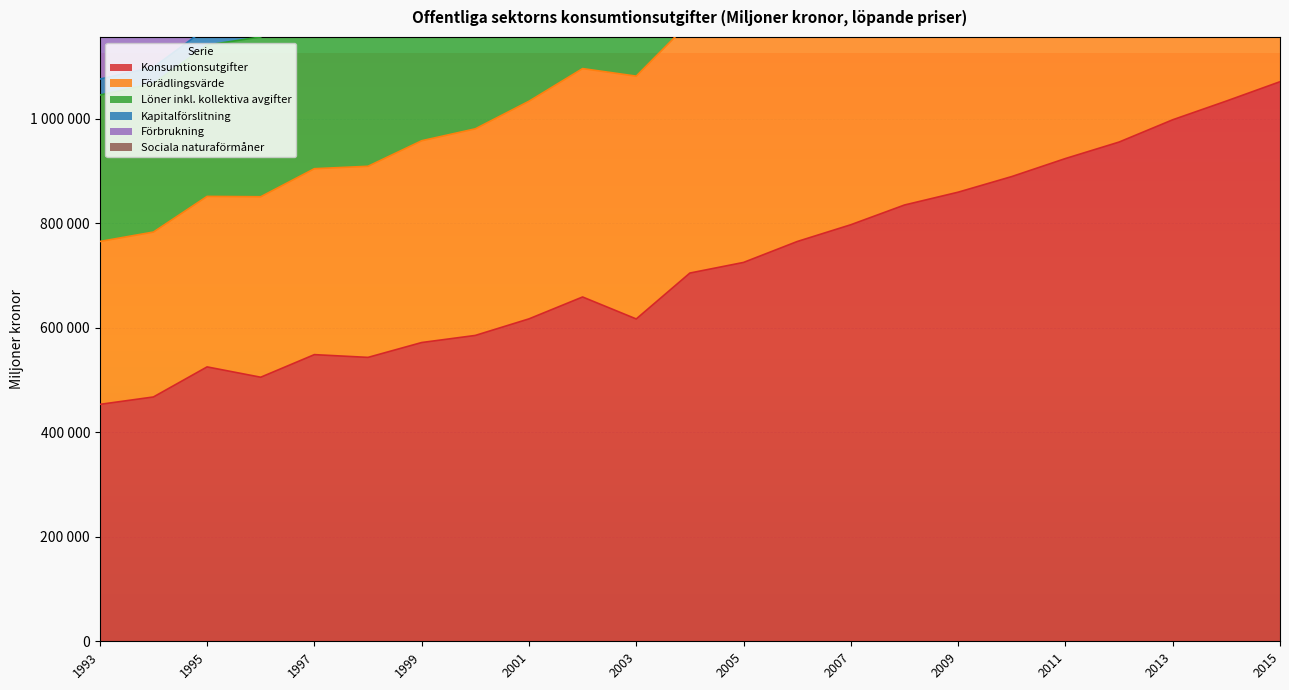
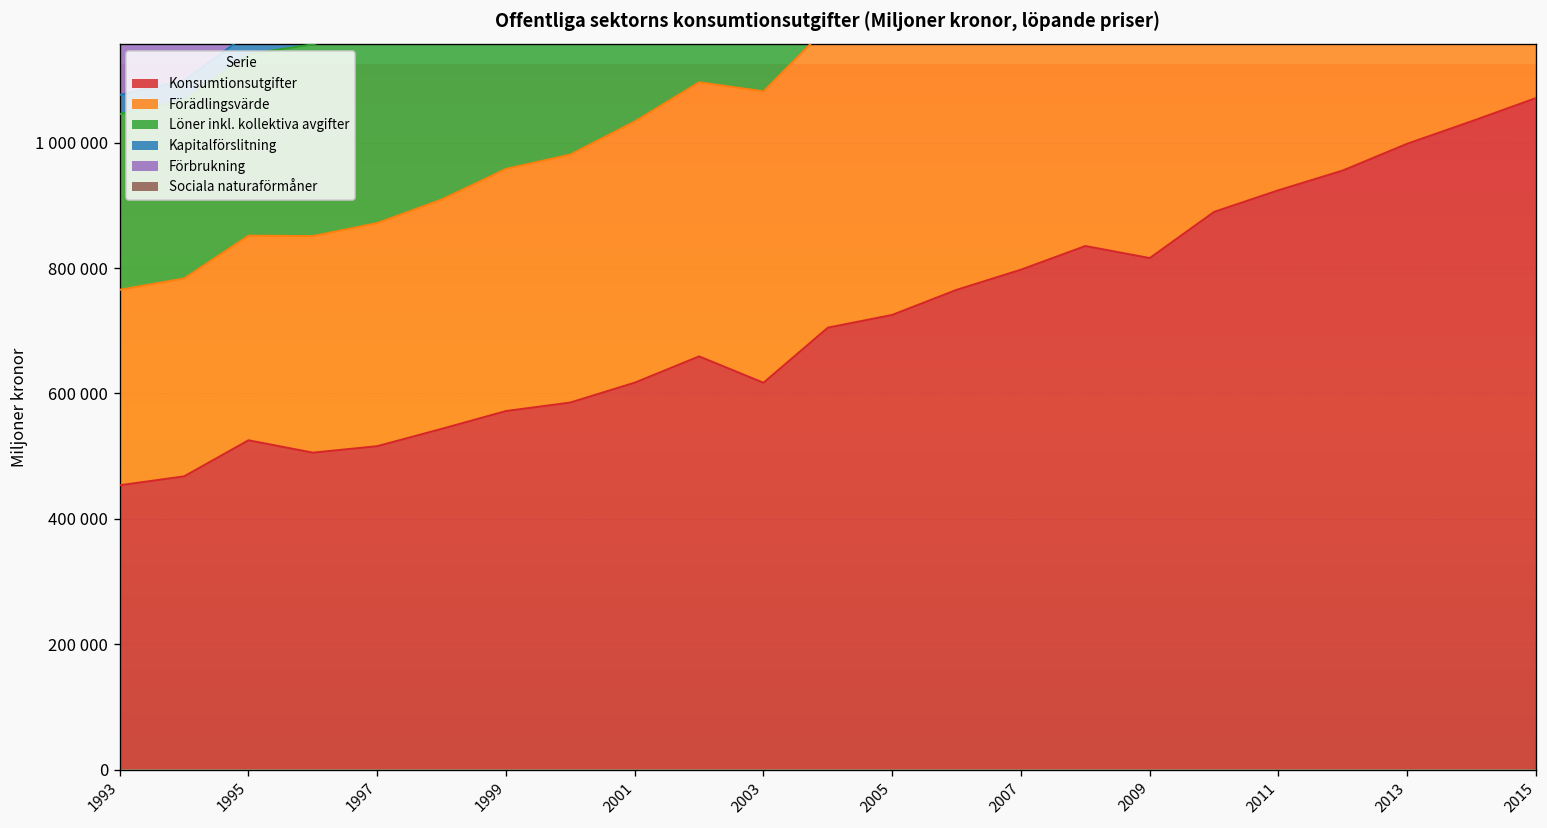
Konsumtionsutgifter, 1997: 550000 -> 520000
Konsumtionsutgifter, 2009: 860000 -> 820000
